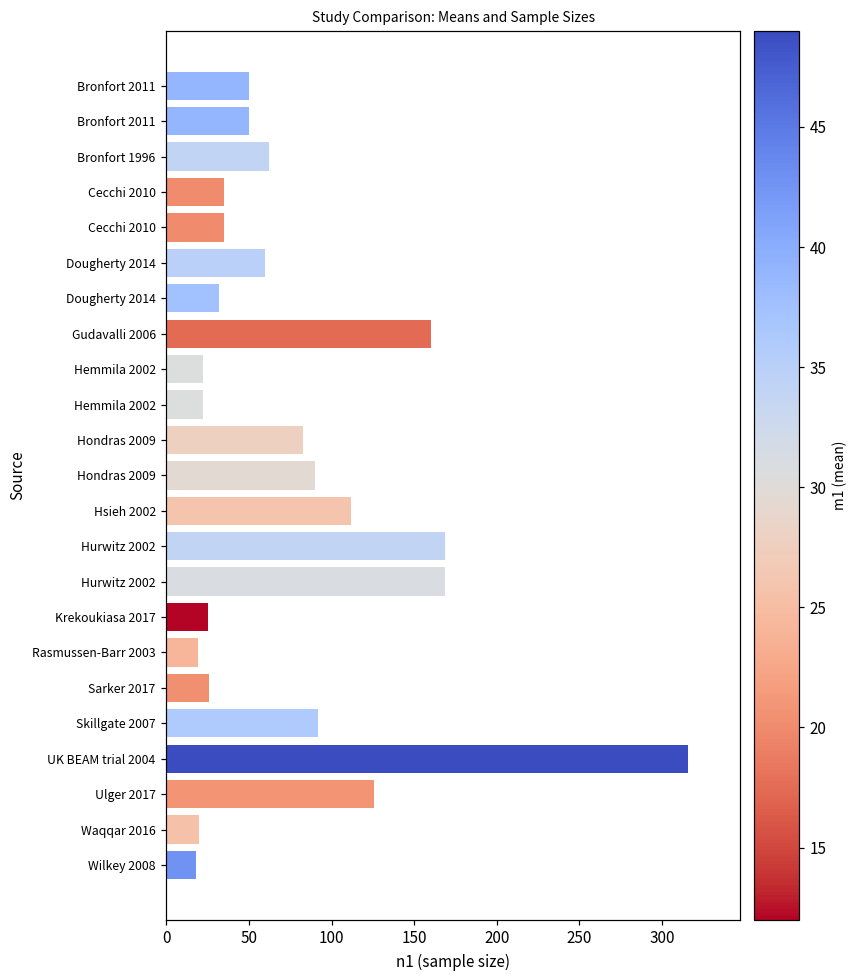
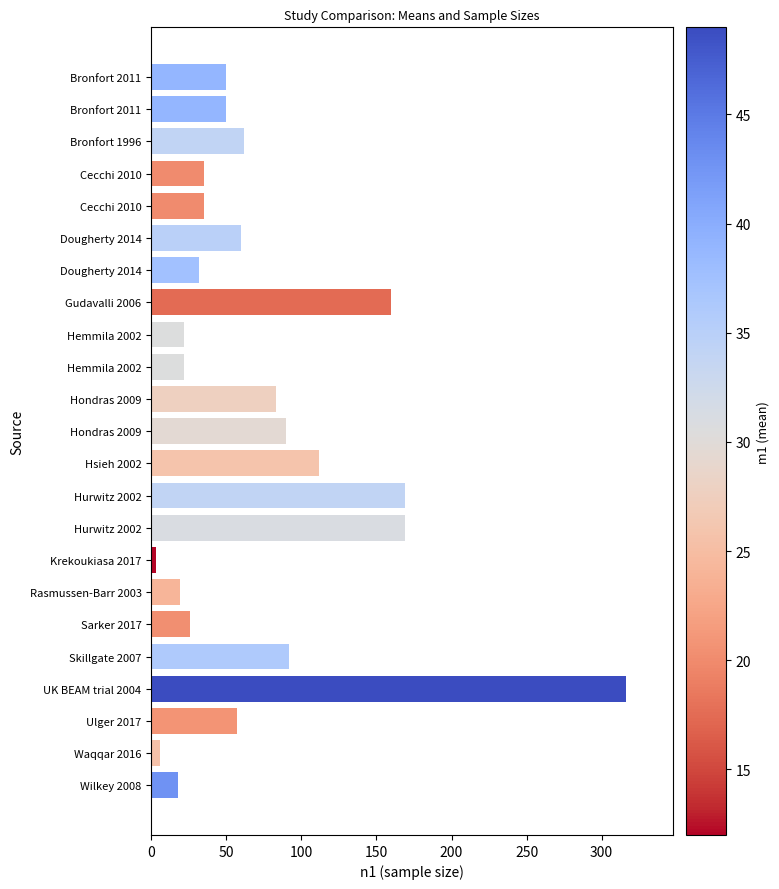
Krekoukiasa 2017: 25 -> 3
Ulger 2017: 126 -> 57
Waqqar 2016: 20 -> 6
